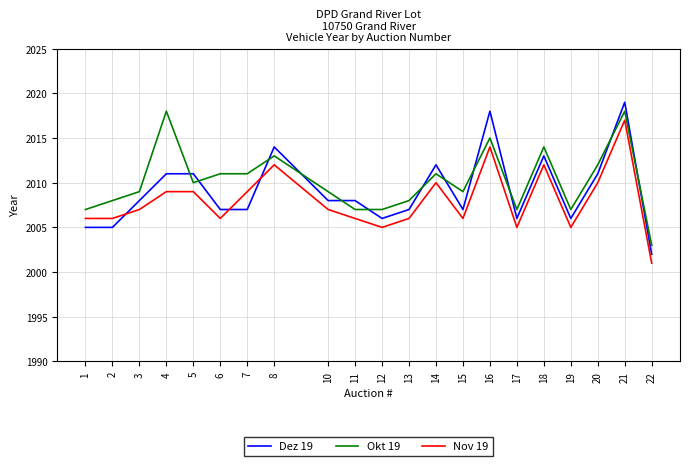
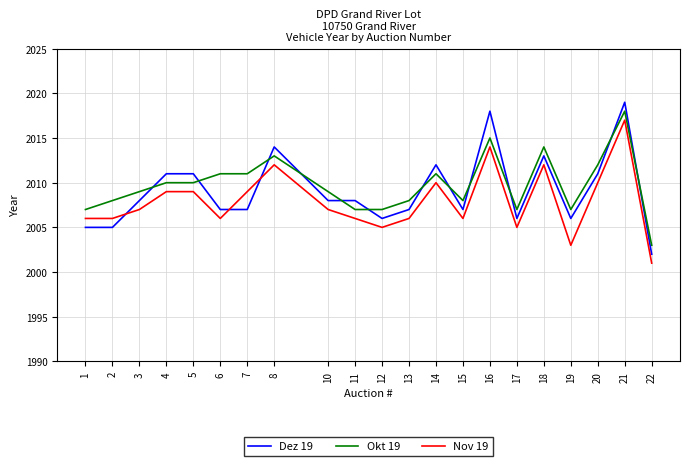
Okt 19, 4: 2018 -> 2010
Okt 19, 15: 2009 -> 2008
Nov 19, 19: 2005 -> 2003
